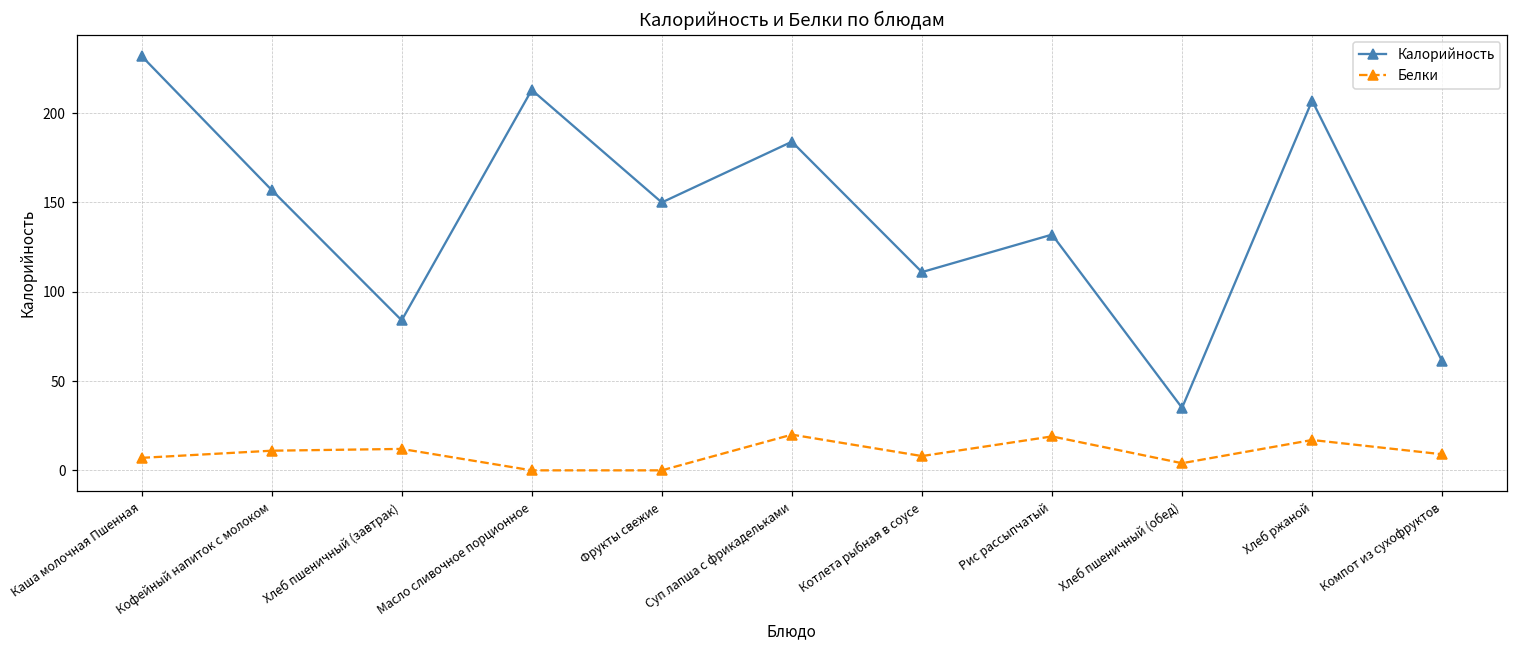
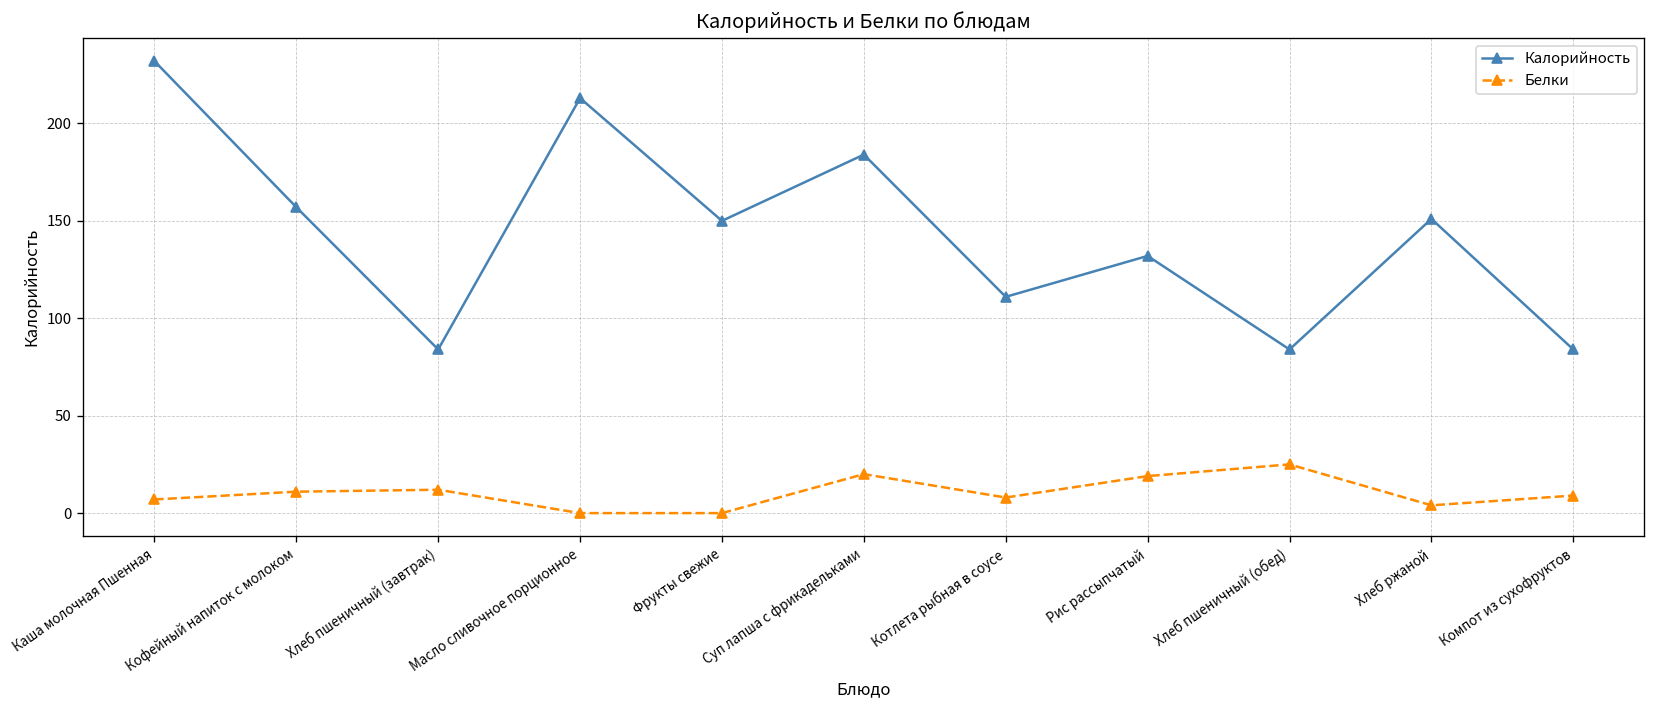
Калорийность, Хлеб пшеничный (обед): 35 -> 84
Белки, Хлеб пшеничный (обед): 4 -> 25
Калорийность, Хлеб ржаной: 207 -> 151
Белки, Хлеб ржаной: 17 -> 4
Калорийность, Компот из сухофруктов: 61 -> 84
